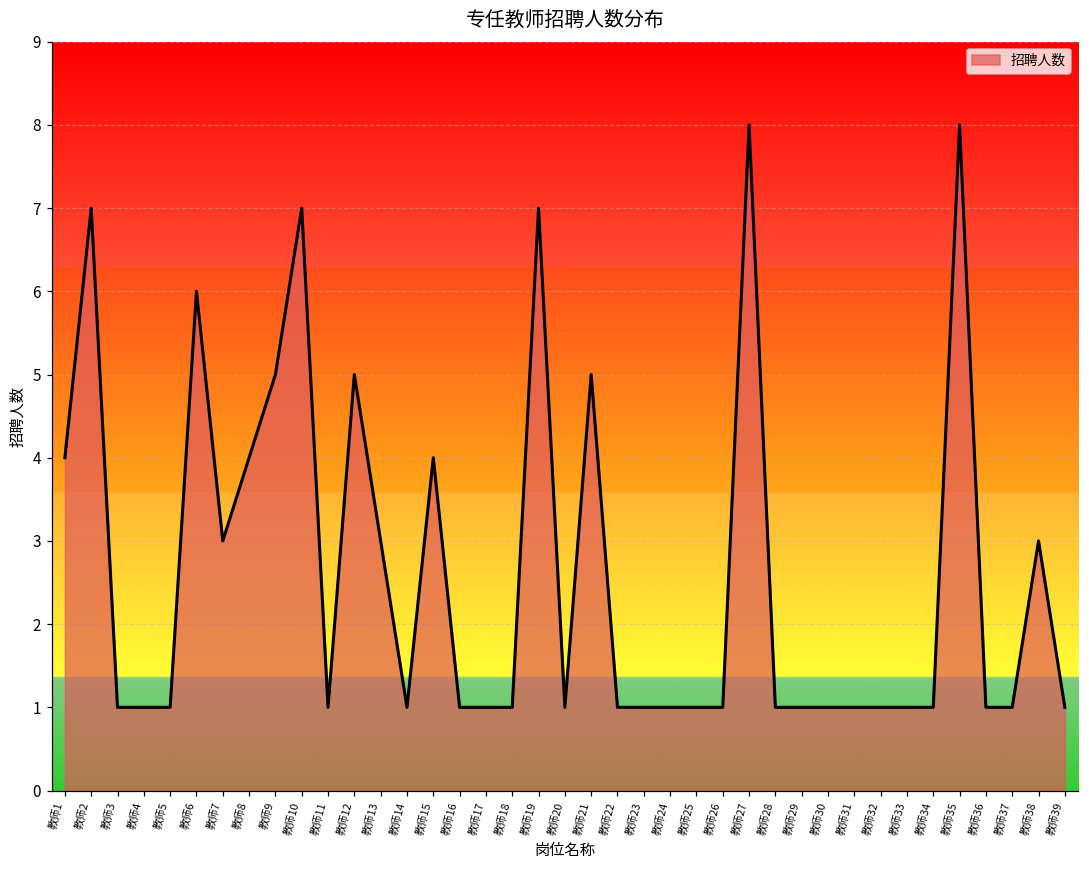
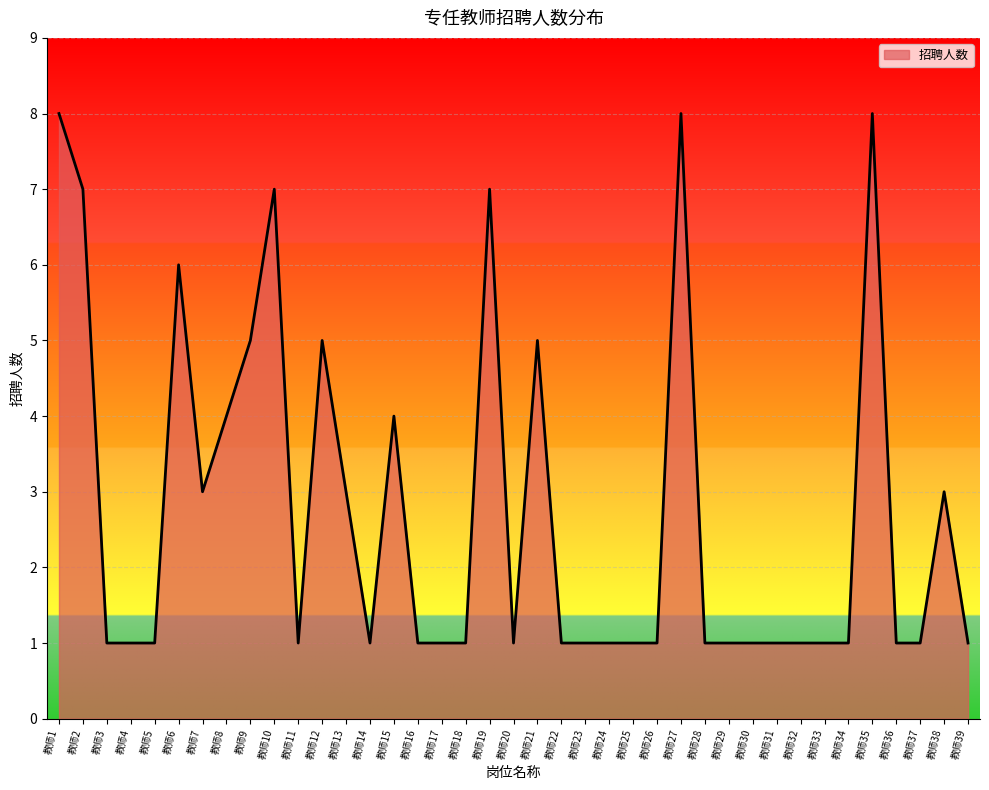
教师1: 4 -> 8
